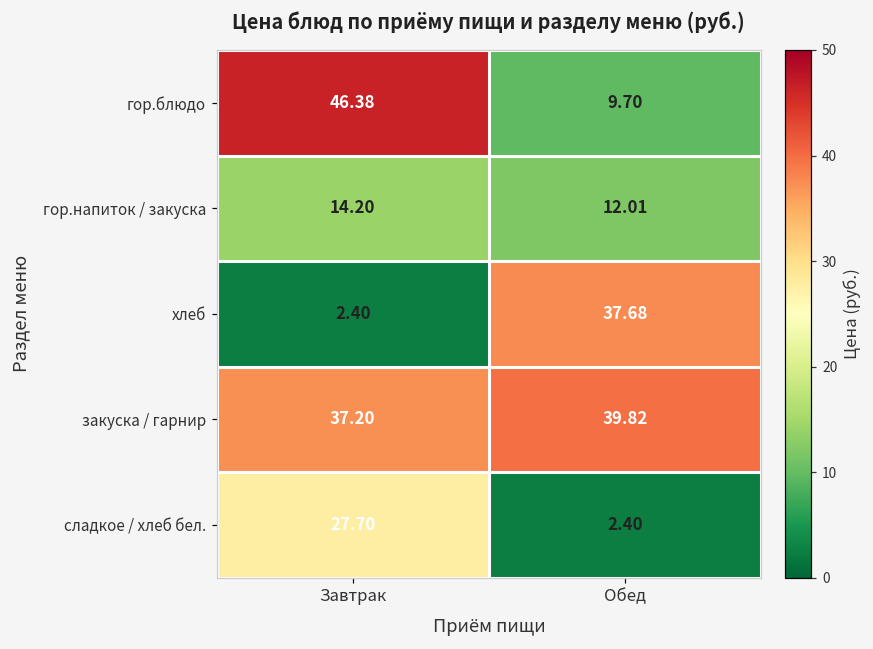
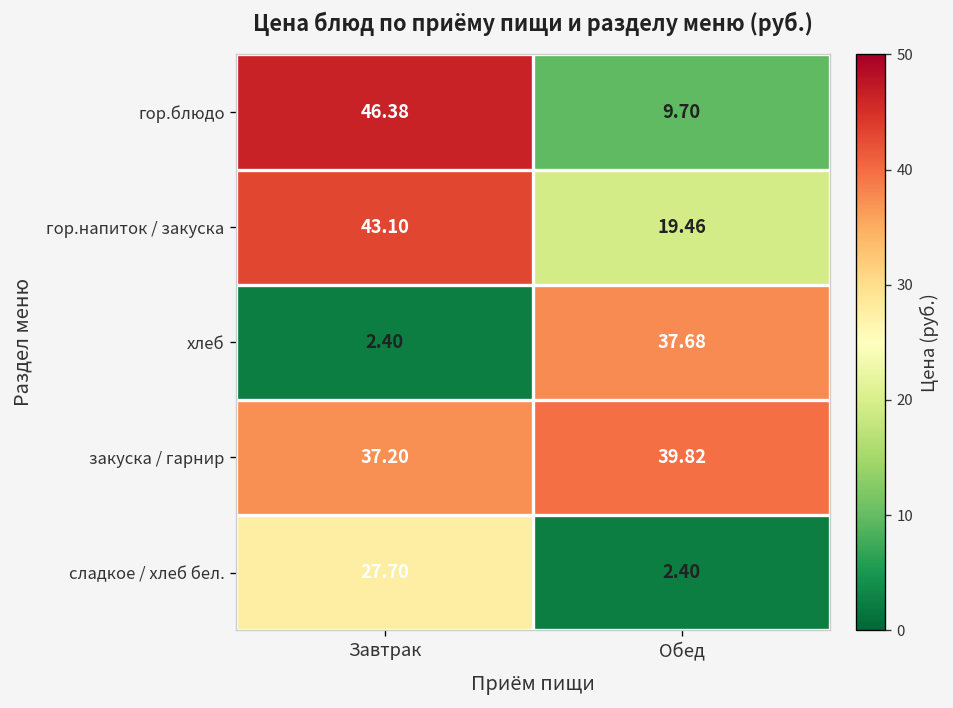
гор.напиток / закуска, Завтрак: 14.20 -> 43.10
гор.напиток / закуска, Обед: 12.01 -> 19.46
